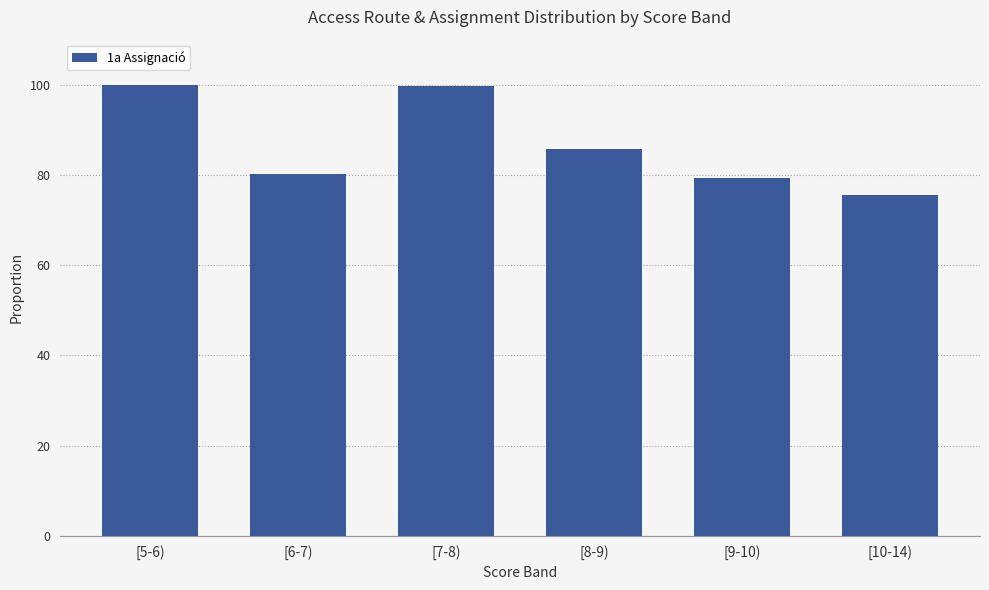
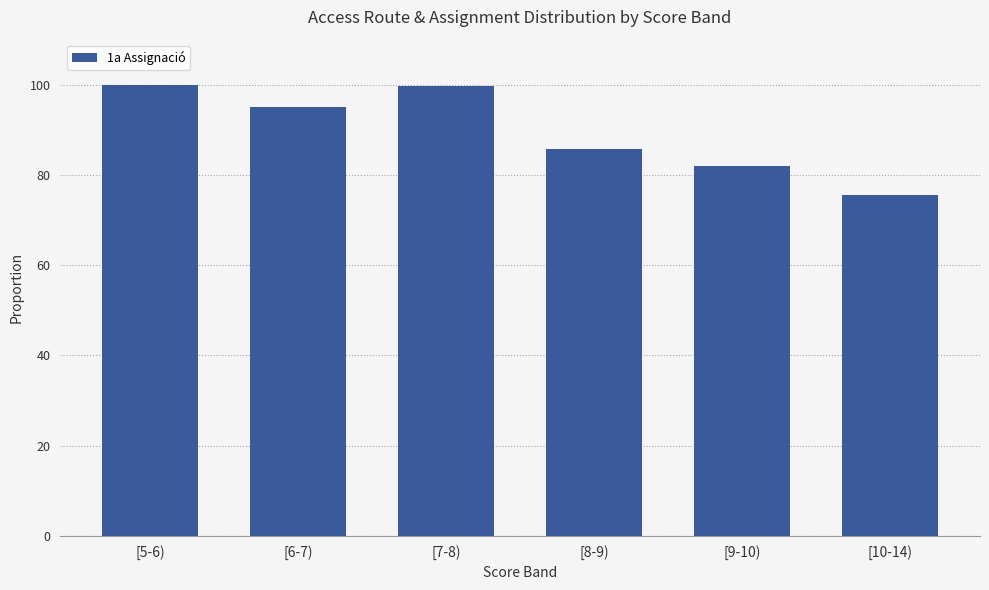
[6-7): 80 -> 95
[9-10): 79 -> 82
